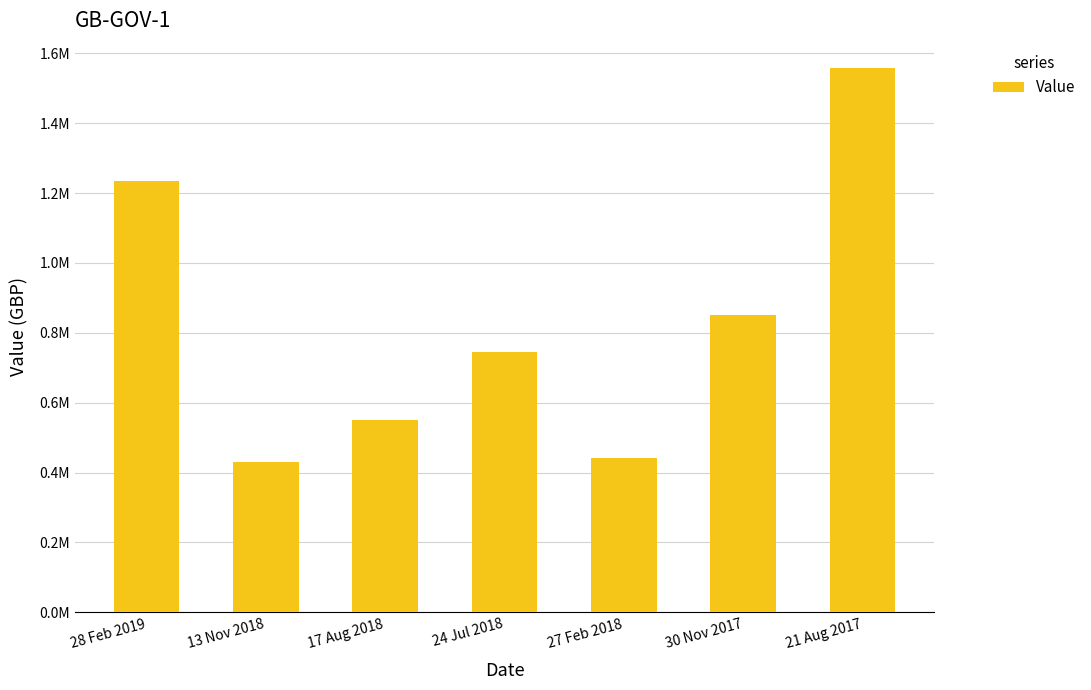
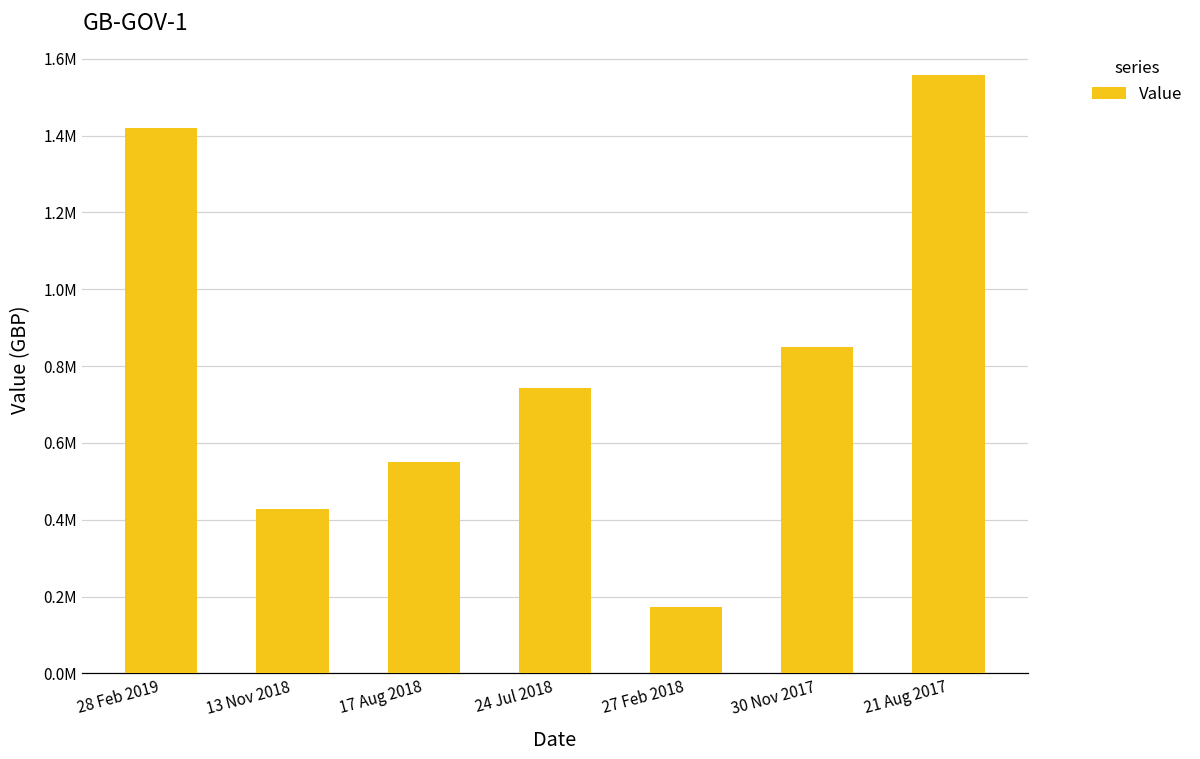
28 Feb 2019: 1240000 -> 1420000
27 Feb 2018: 440000 -> 170000
